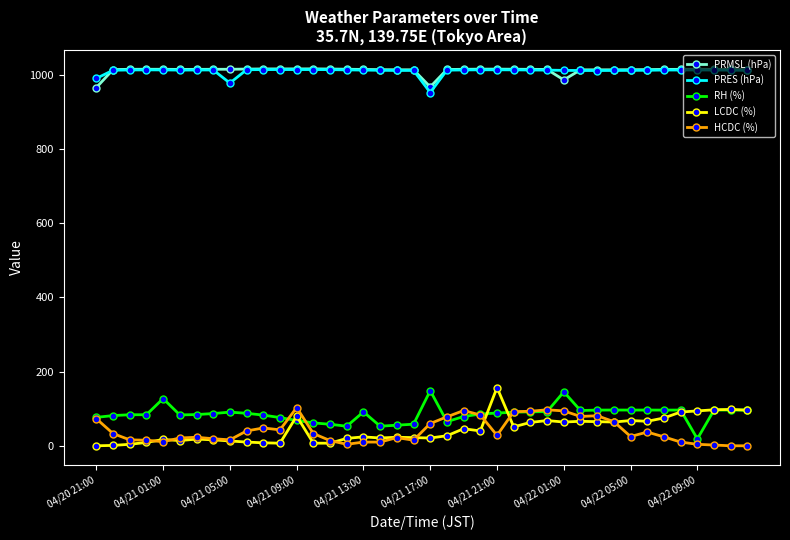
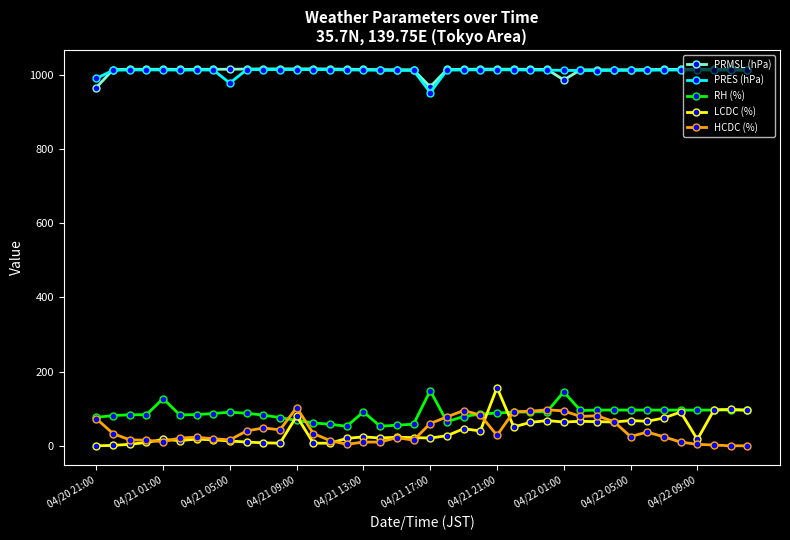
RH (%), 04/22 09:00: 20 -> 100
LCDC (%), 04/22 09:00: 90 -> 20
